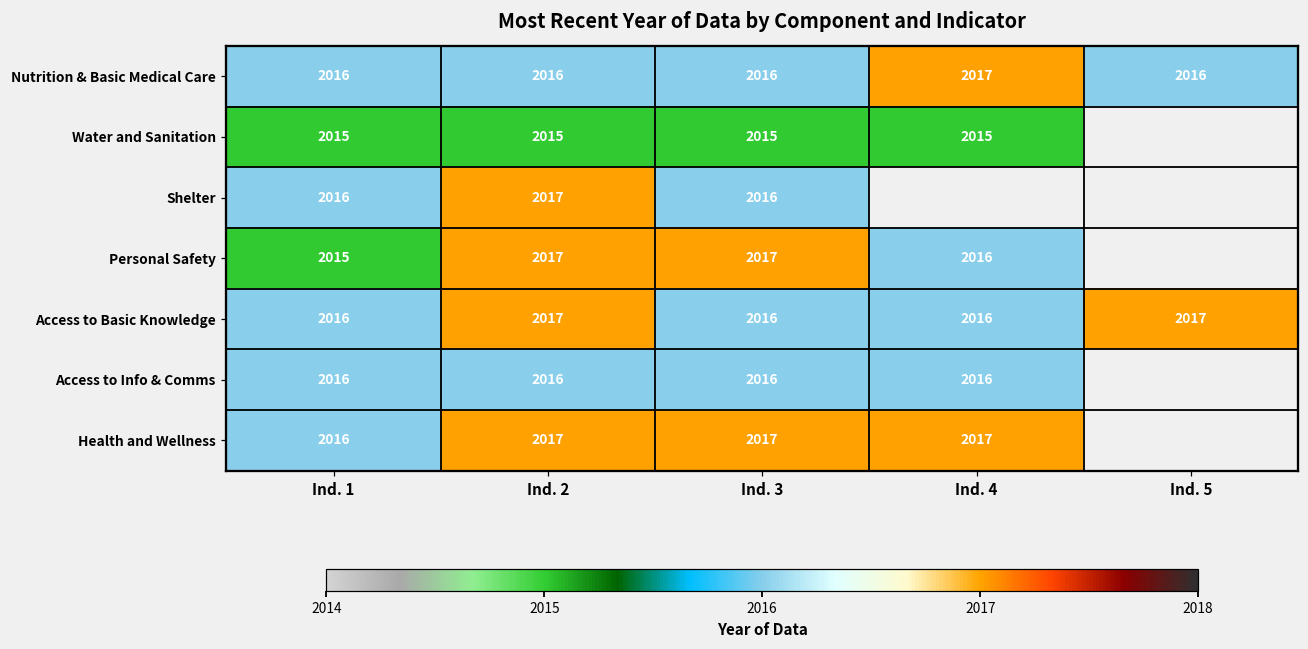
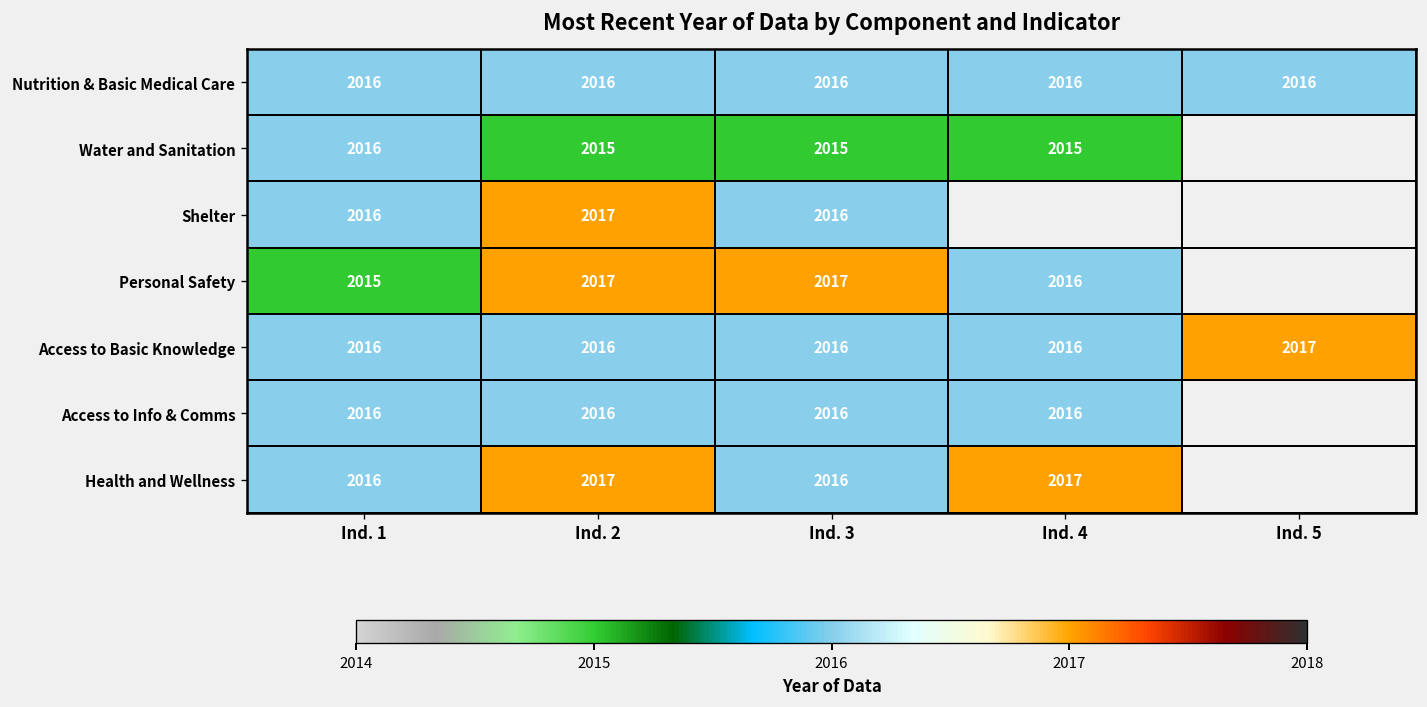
Nutrition & Basic Medical Care, Ind. 4: 2017 -> 2016
Water and Sanitation, Ind. 1: 2015 -> 2016
Access to Basic Knowledge, Ind. 2: 2017 -> 2016
Health and Wellness, Ind. 3: 2017 -> 2016
